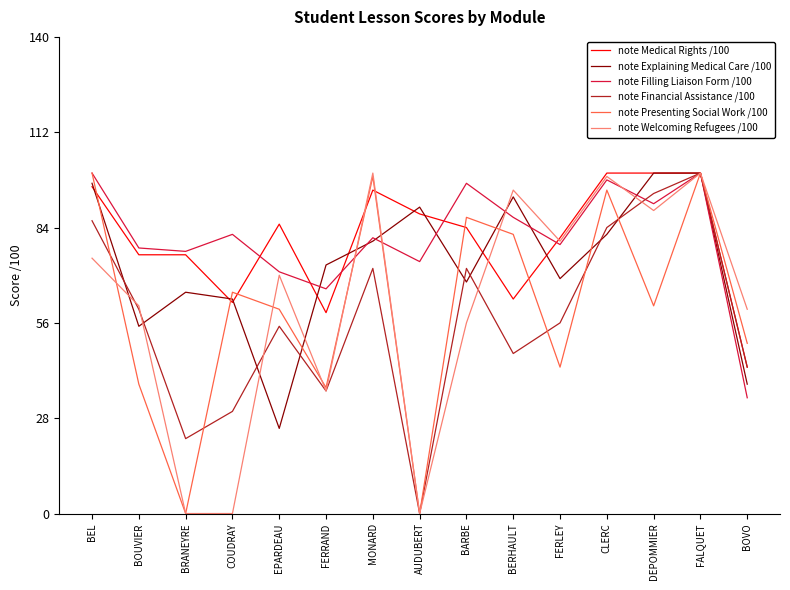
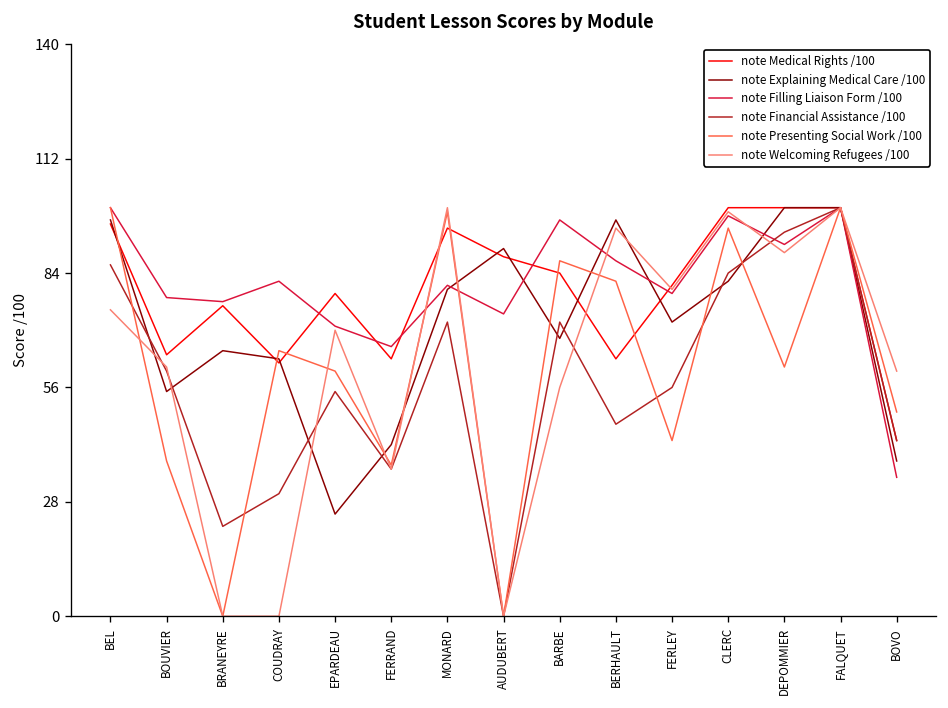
note Medical Rights /100, BOUVIER: 76 -> 64
note Medical Rights /100, EPARDEAU: 85 -> 79
note Medical Rights /100, FERRAND: 59 -> 63
note Explaining Medical Care /100, FERRAND: 73 -> 42
note Explaining Medical Care /100, BERHAULT: 93 -> 97
note Explaining Medical Care /100, FERLEY: 69 -> 72
